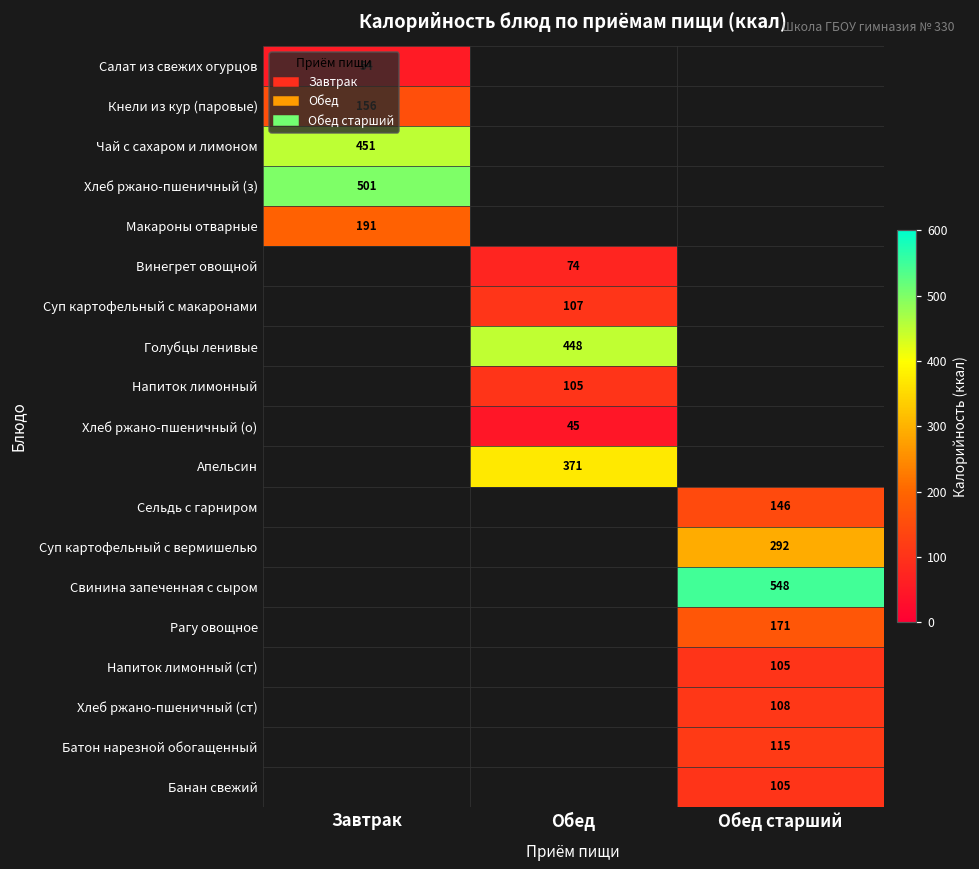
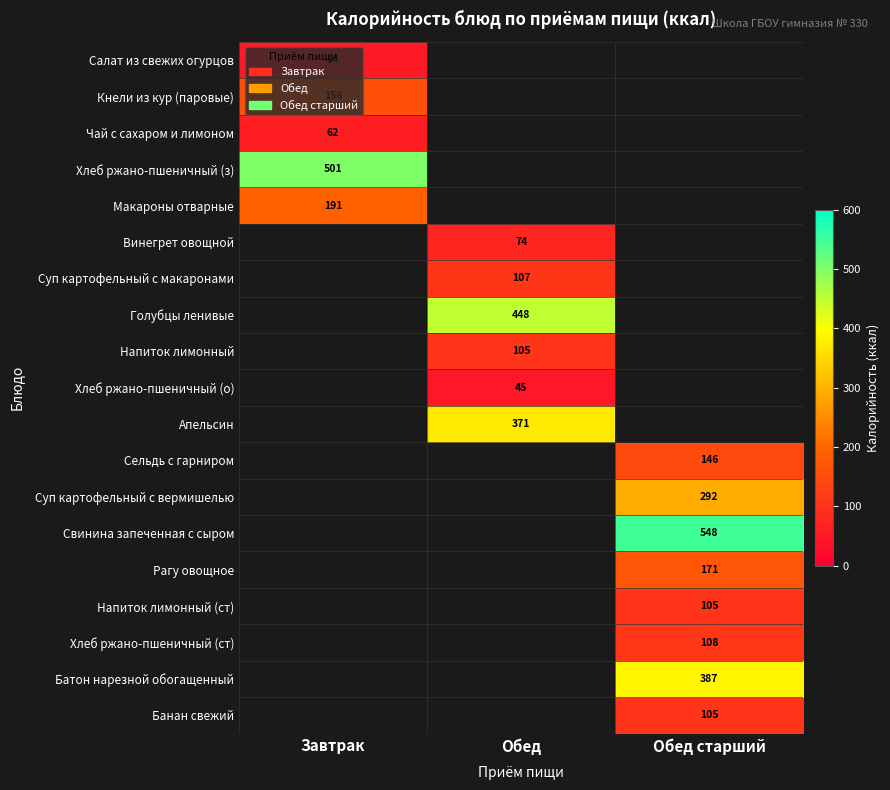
Чай с сахаром и лимоном, Завтрак: 451 -> 62
Батон нарезной обогащенный, Обед старший: 115 -> 387
